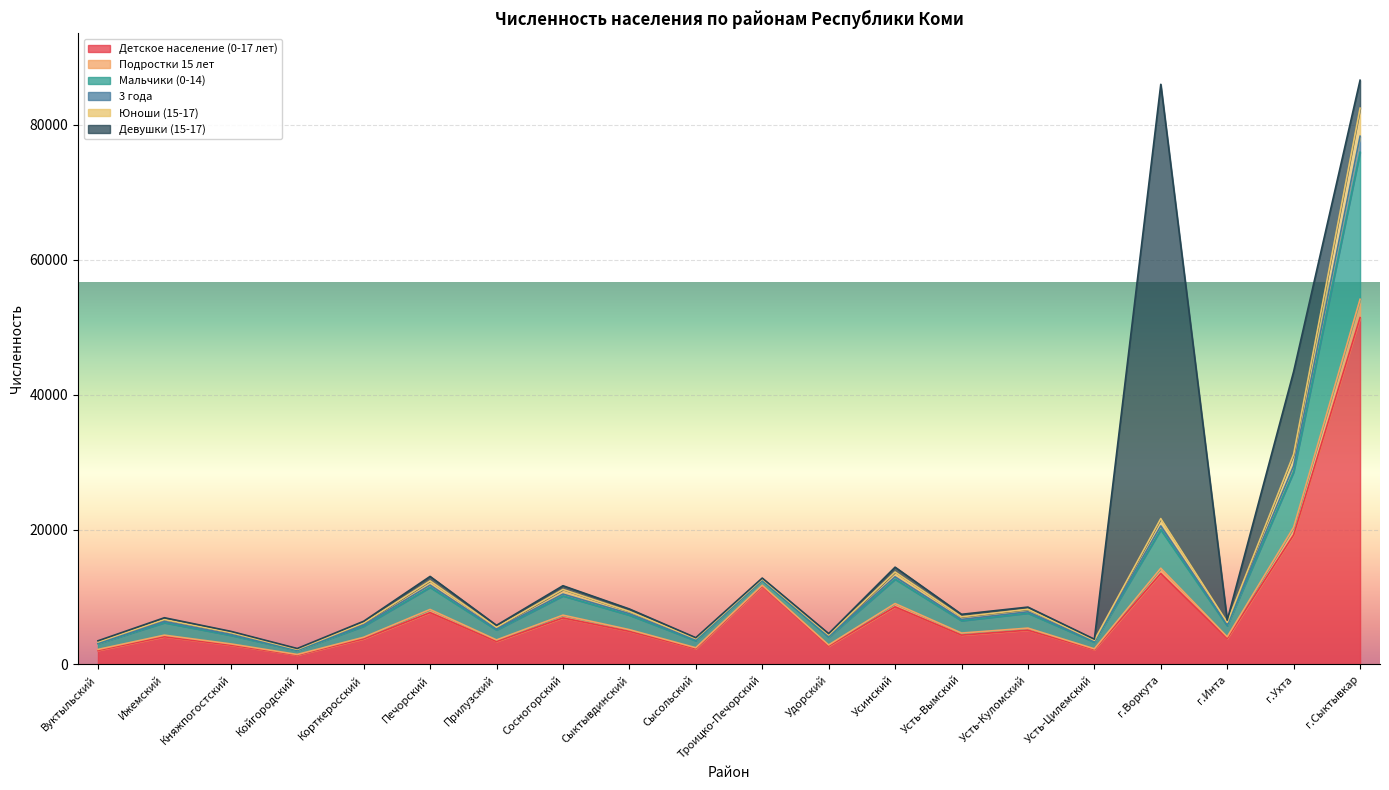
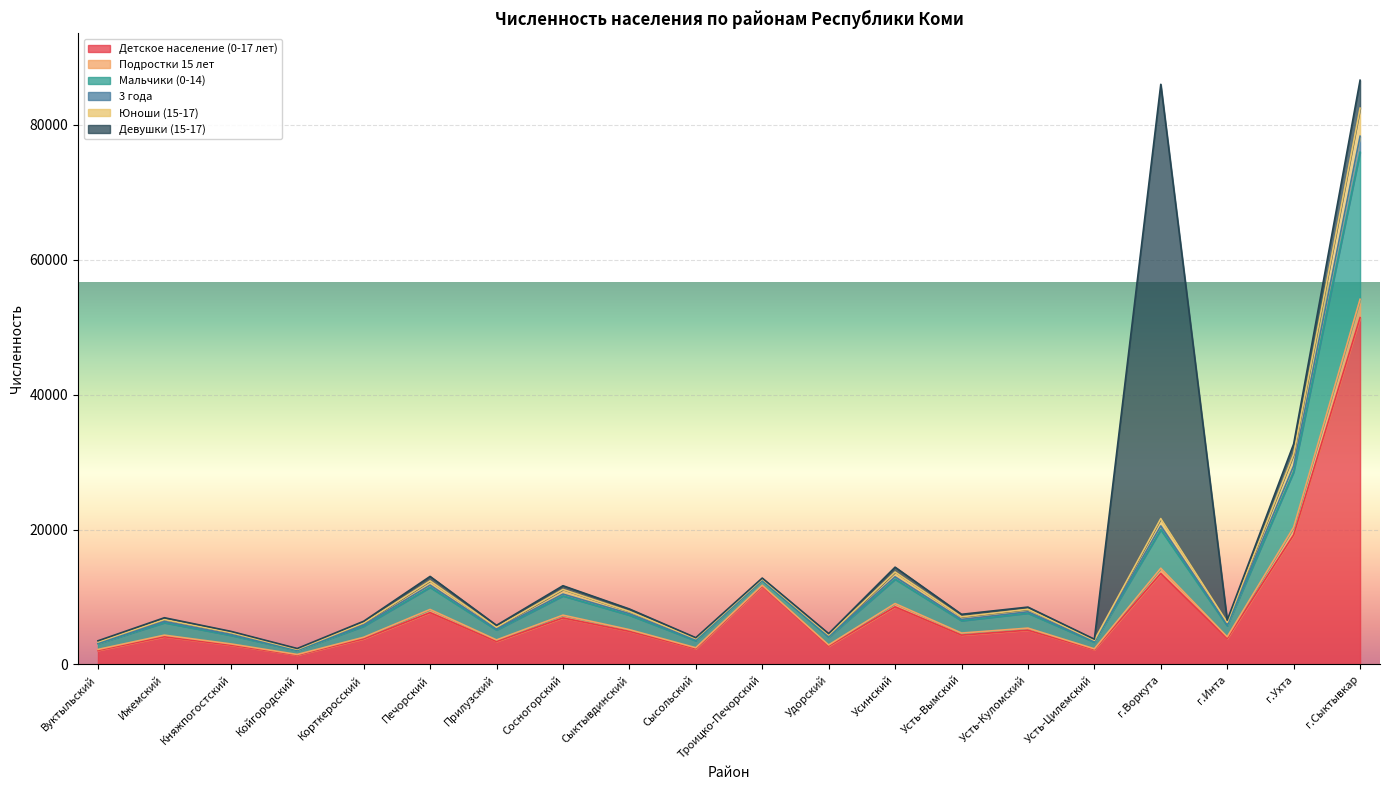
Девушки (15-17), г.Ухта: 12000 -> 2000
